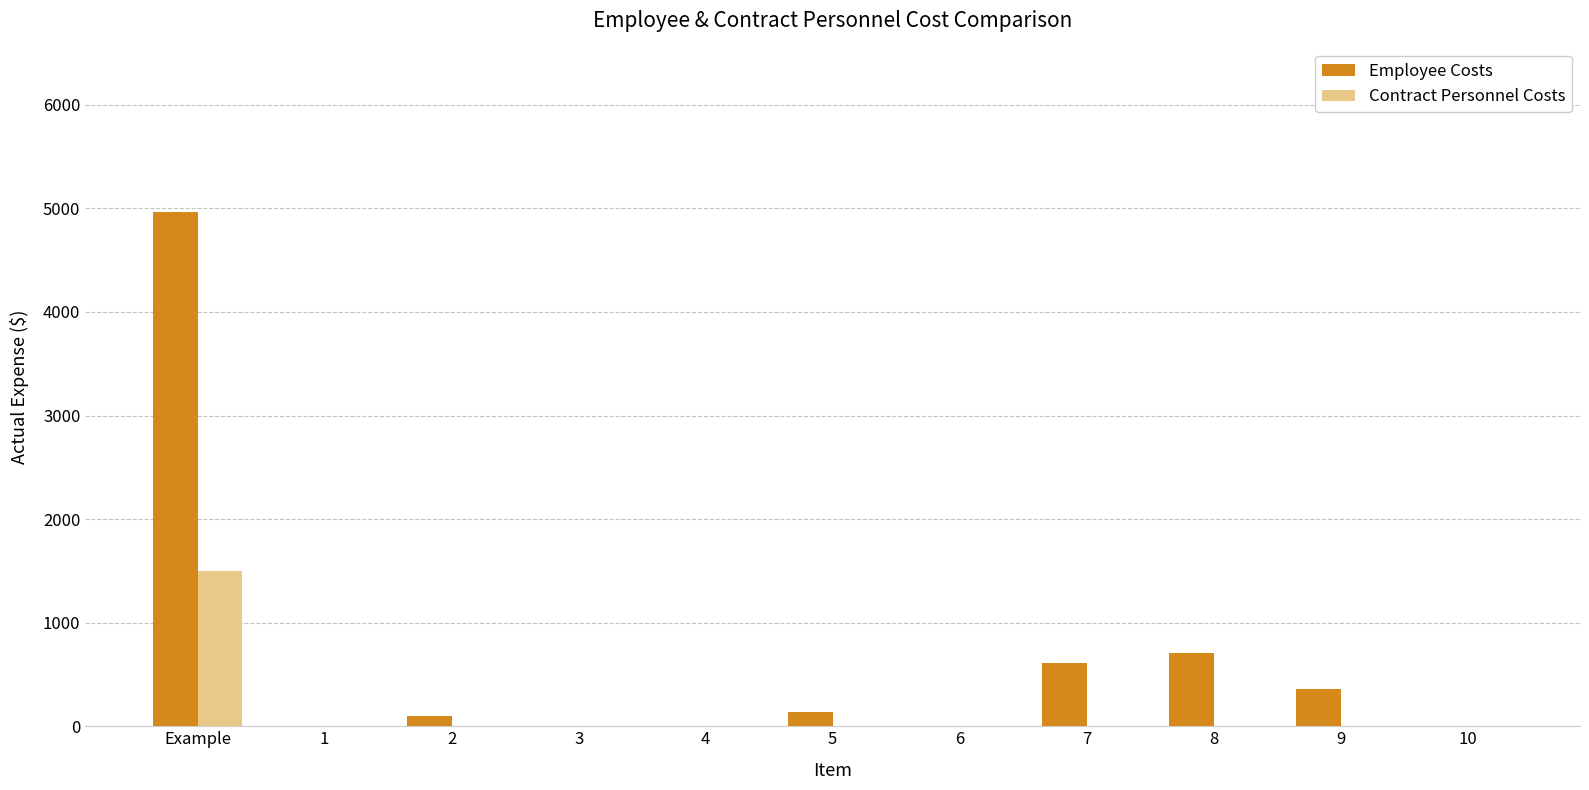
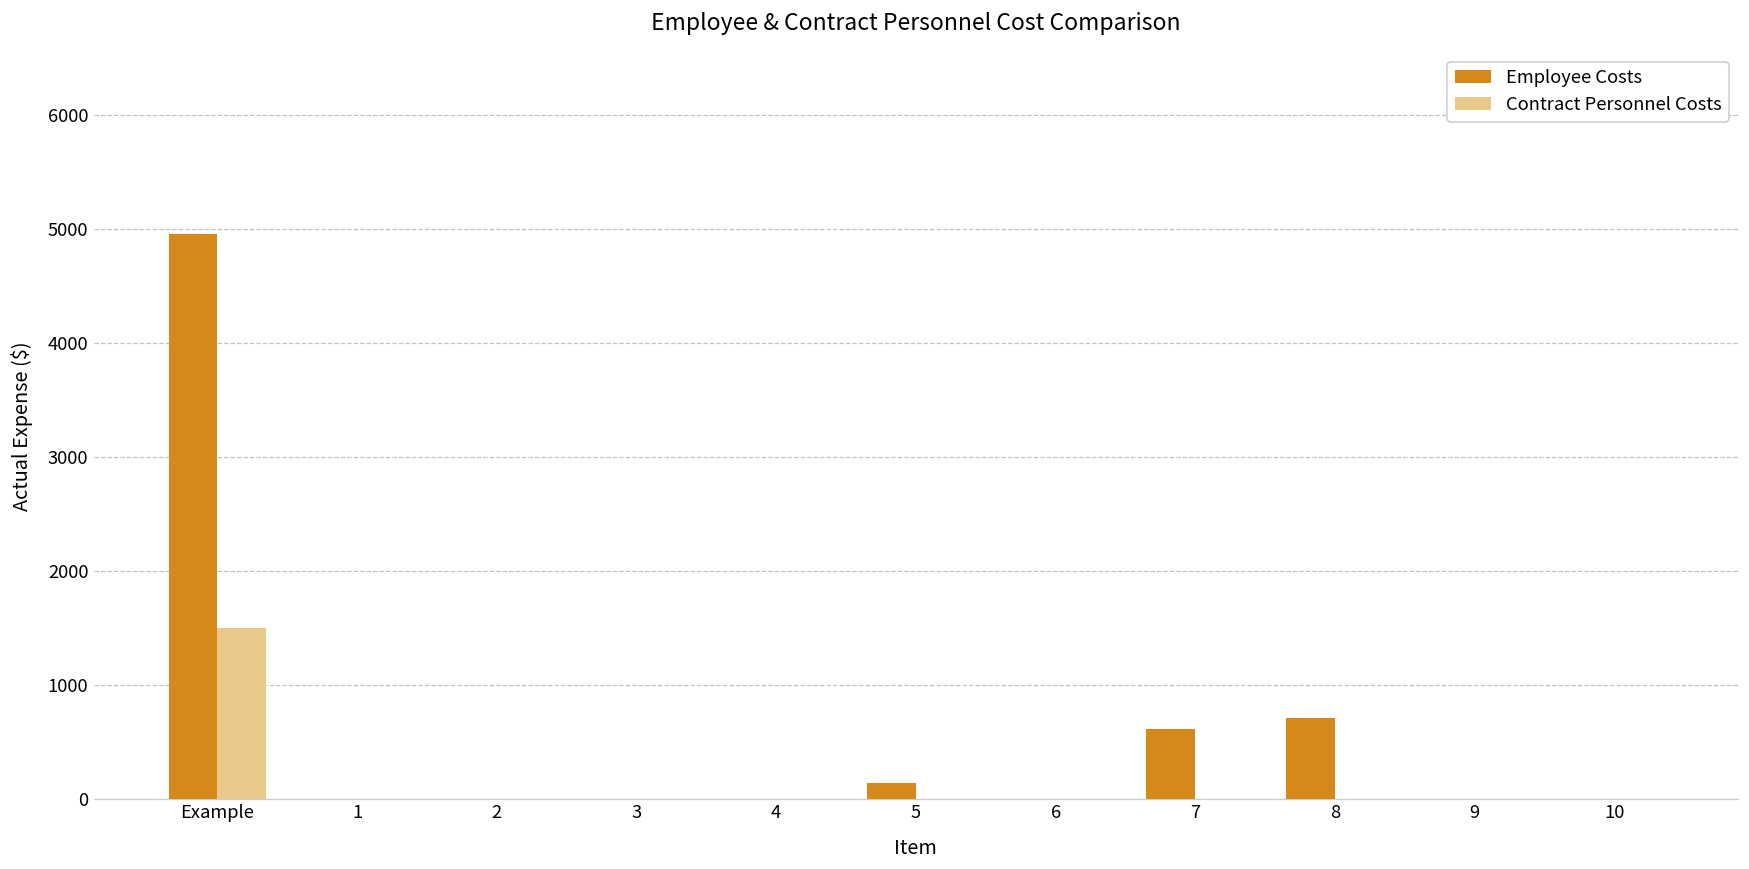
Employee Costs, 2: 100 -> 0
Employee Costs, 9: 360 -> 0
